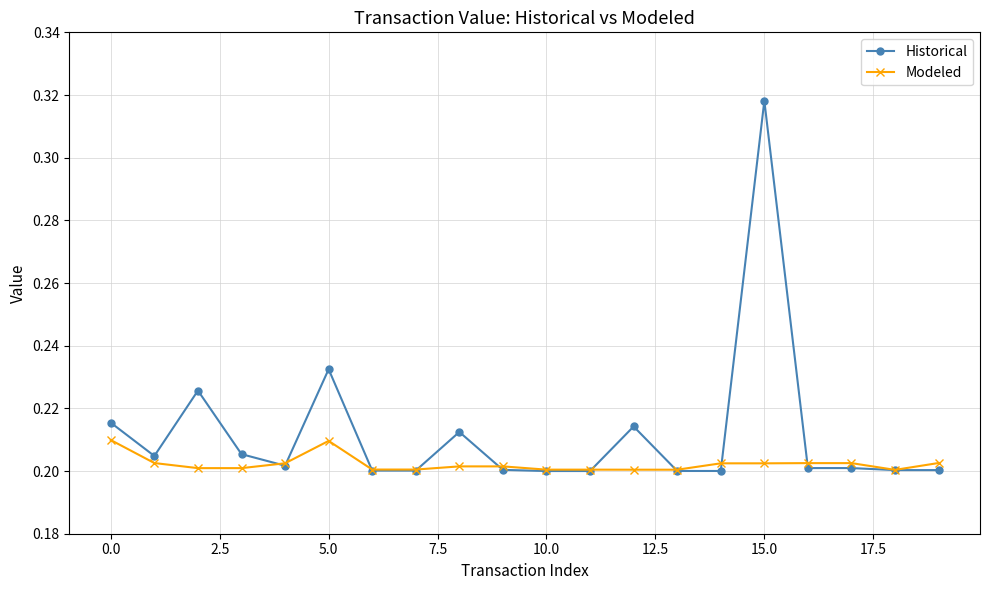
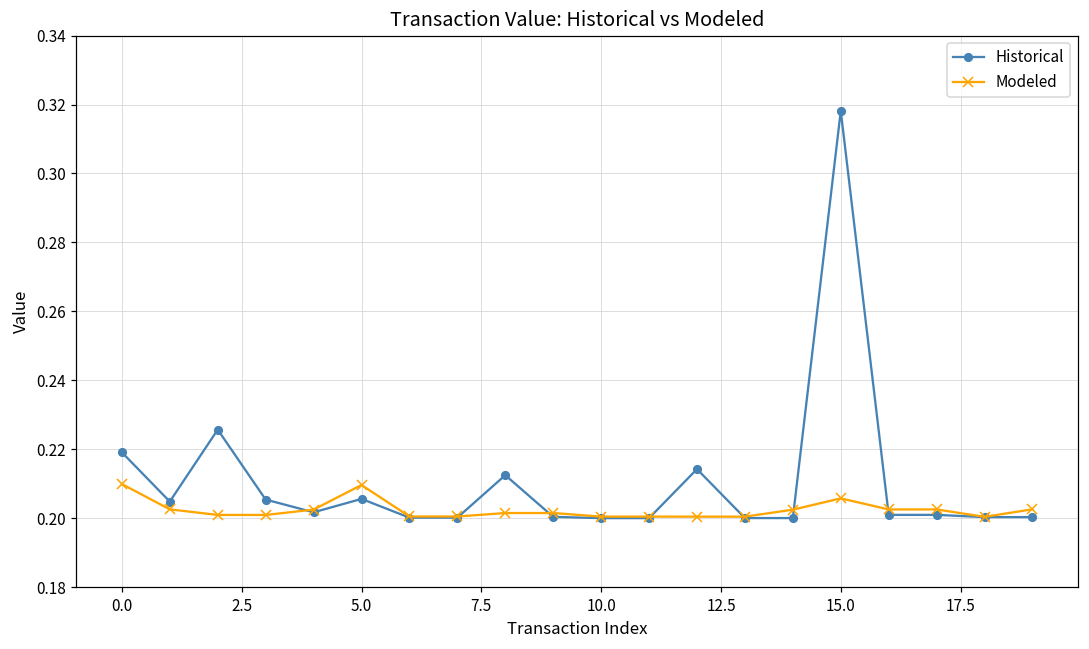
Historical, 0.0: 0.215 -> 0.219
Historical, 5.0: 0.232 -> 0.206
Modeled, 15.0: 0.202 -> 0.206
